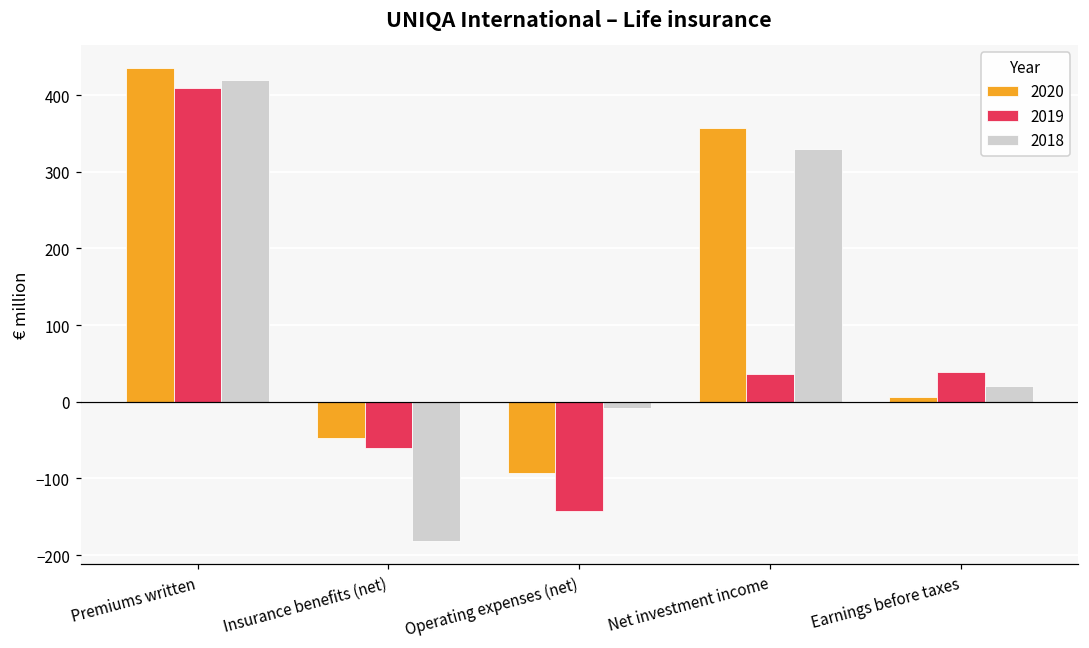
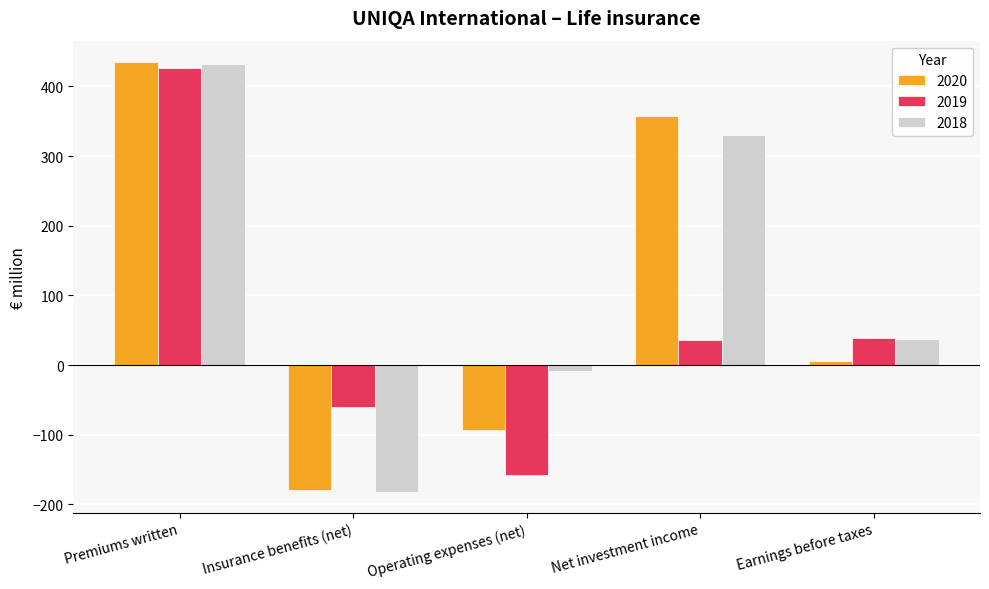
2019, Premiums written: 410 -> 430
2018, Premiums written: 420 -> 430
2020, Insurance benefits (net): -50 -> -180
2019, Operating expenses (net): -140 -> -160
2018, Earnings before taxes: 20 -> 40
